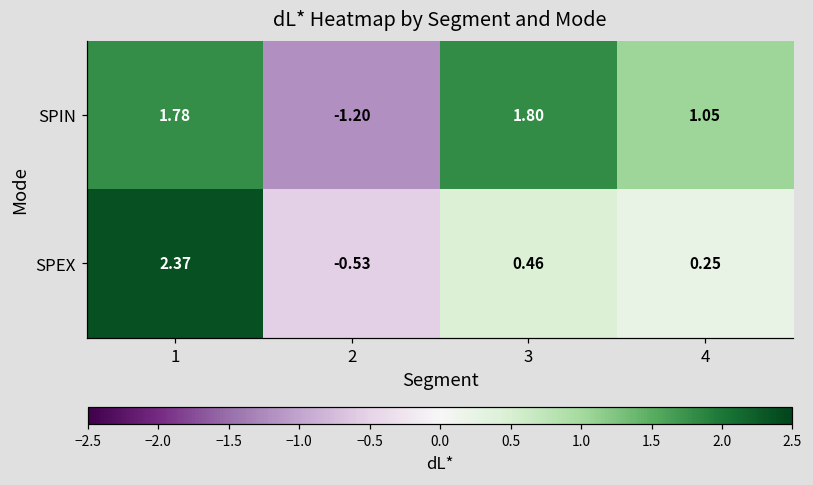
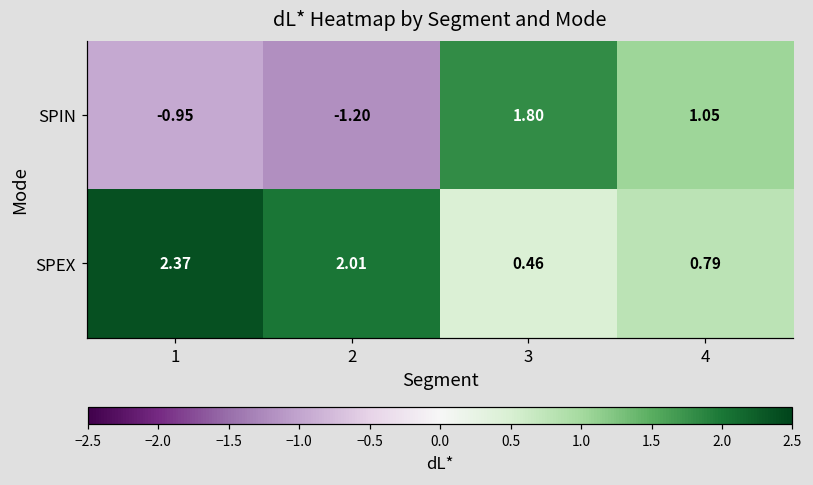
SPIN, 1: 1.78 -> -0.95
SPEX, 2: -0.53 -> 2.01
SPEX, 4: 0.25 -> 0.79
